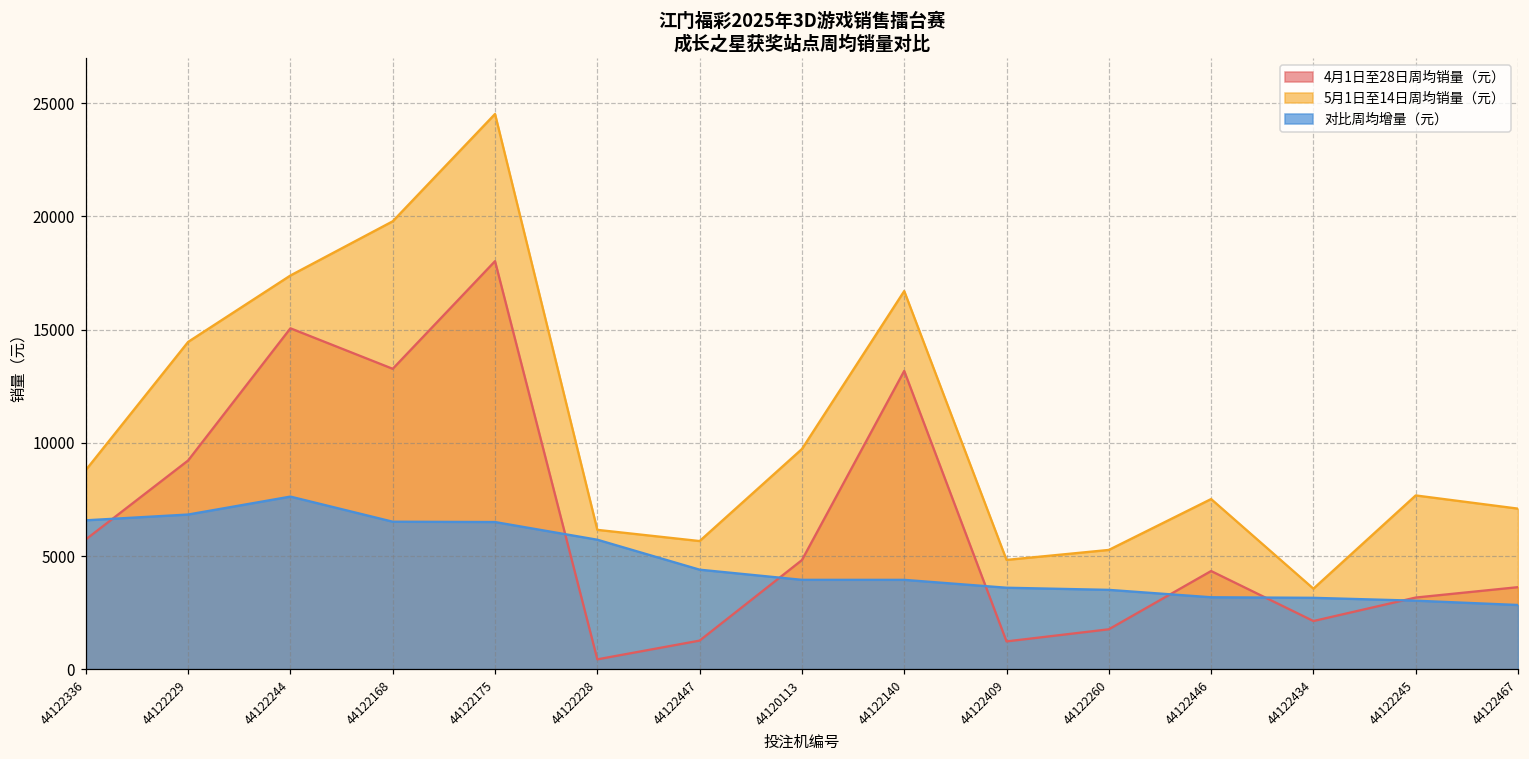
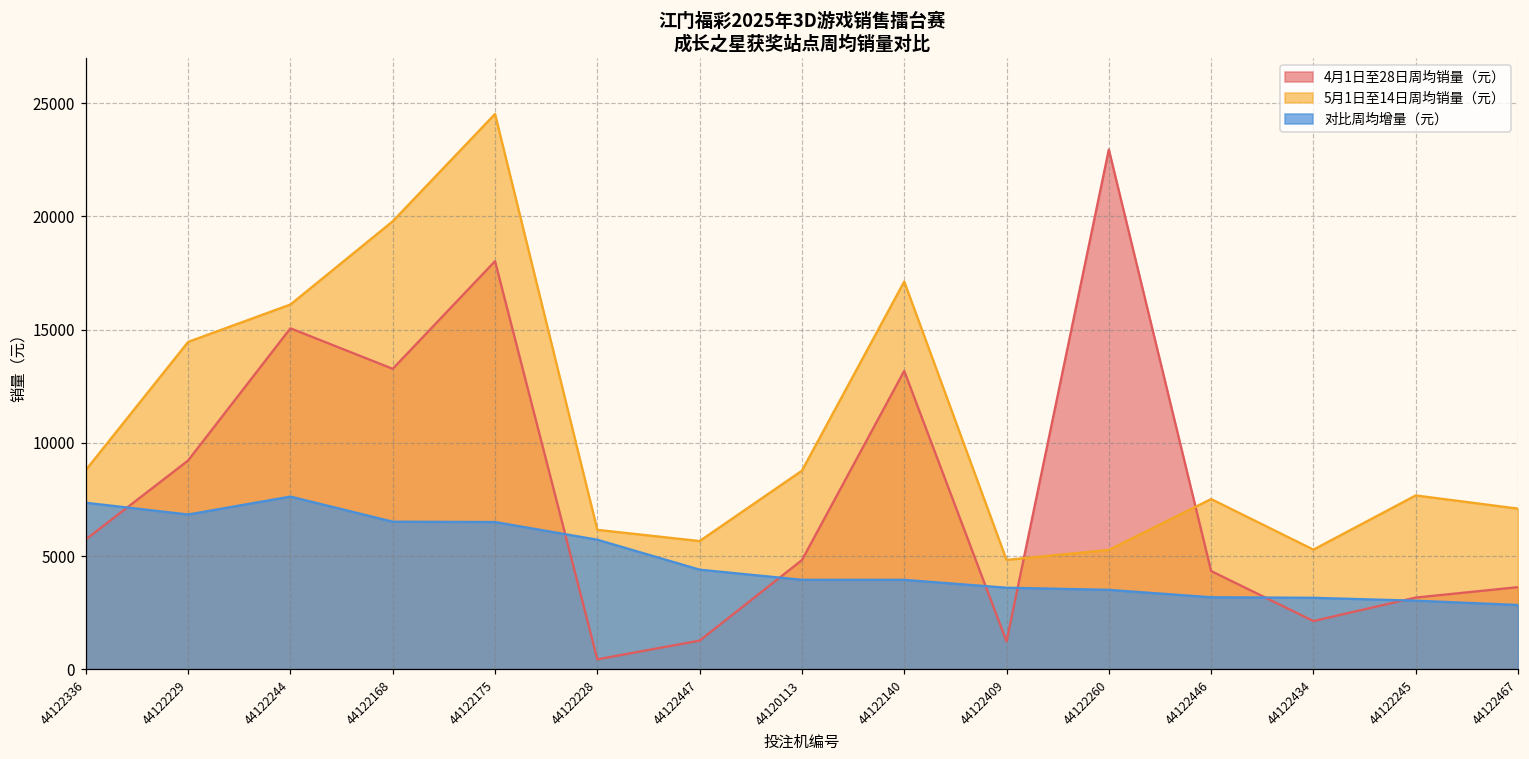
对比周均增量（元）, 44122336: 6600 -> 7400
5月1日至14日周均销量（元）, 44122244: 17400 -> 16100
5月1日至14日周均销量（元）, 44120113: 9700 -> 8800
5月1日至14日周均销量（元）, 44122140: 16700 -> 17100
4月1日至28日周均销量（元）, 44122260: 1800 -> 23000
5月1日至14日周均销量（元）, 44122434: 3600 -> 5300
